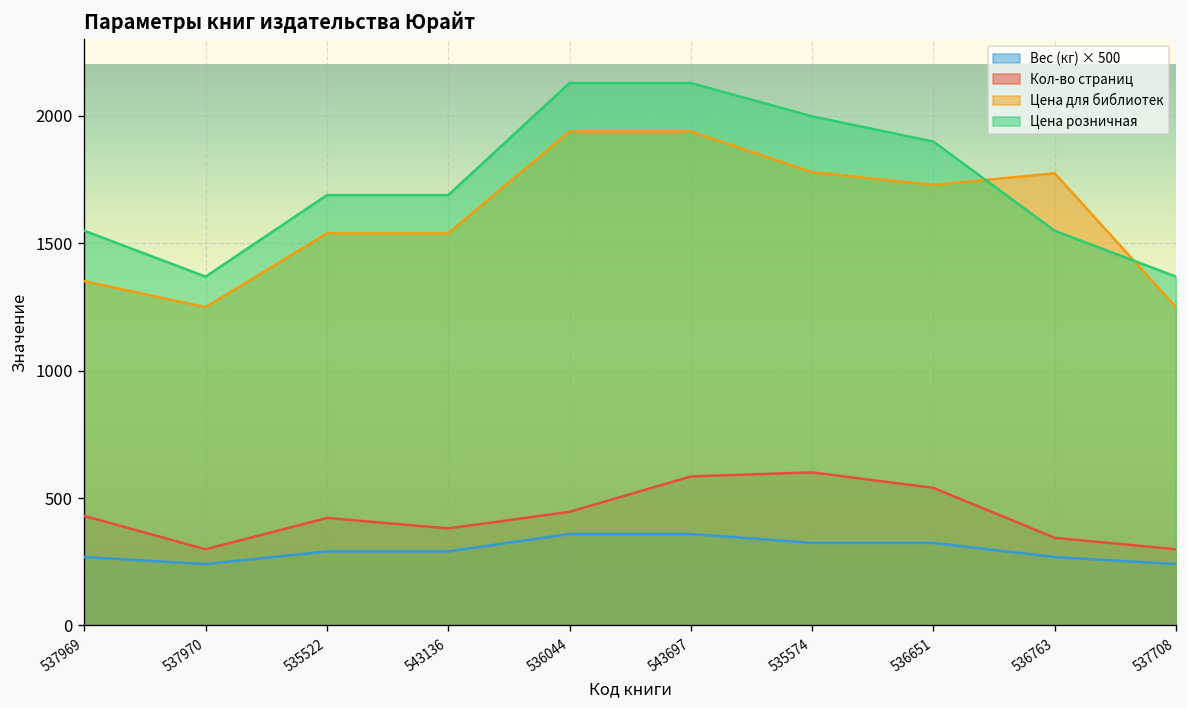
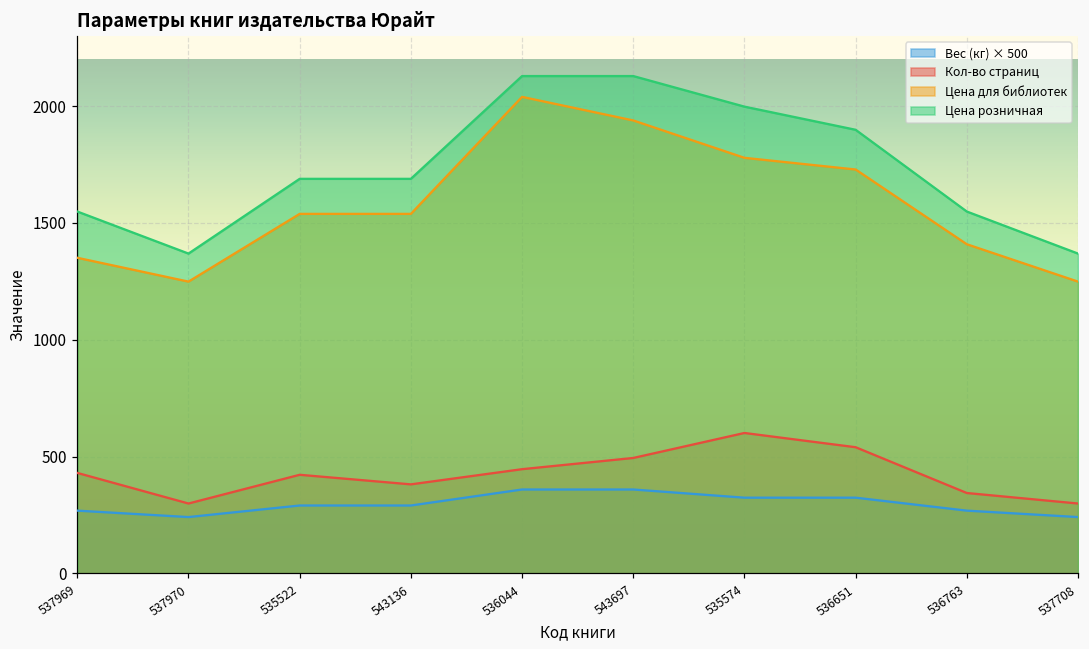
Цена для библиотек, 536044: 1940 -> 2040
Кол-во страниц, 543697: 590 -> 490
Цена для библиотек, 536763: 1770 -> 1410
